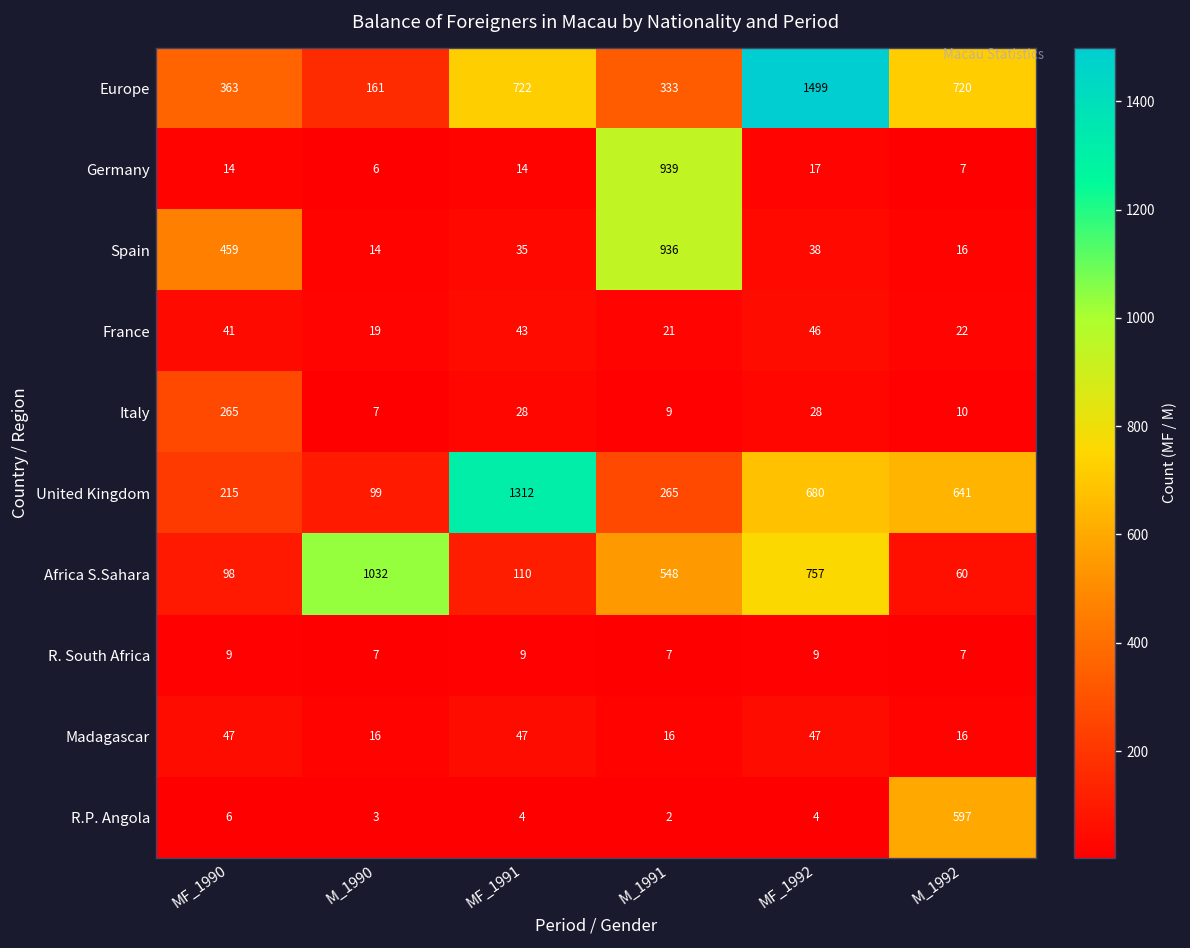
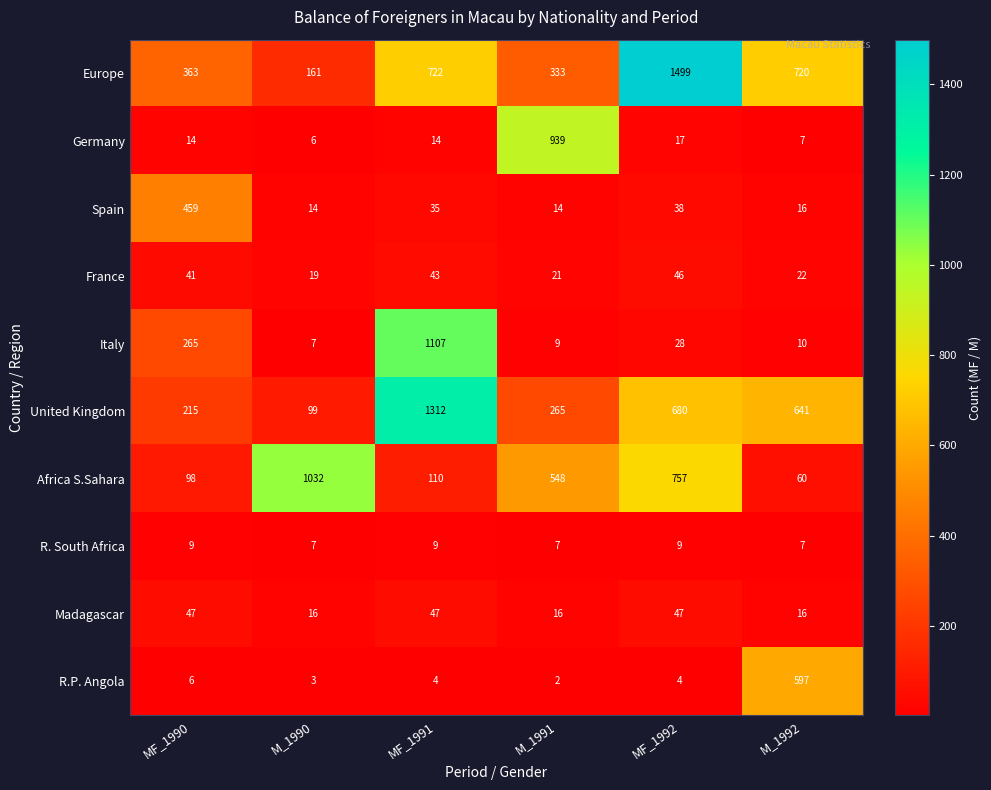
Spain, M_1991: 936 -> 14
Italy, MF_1991: 28 -> 1107
